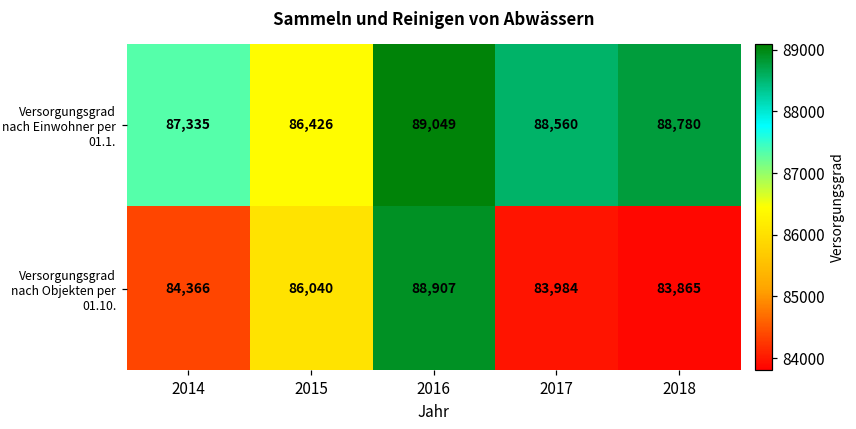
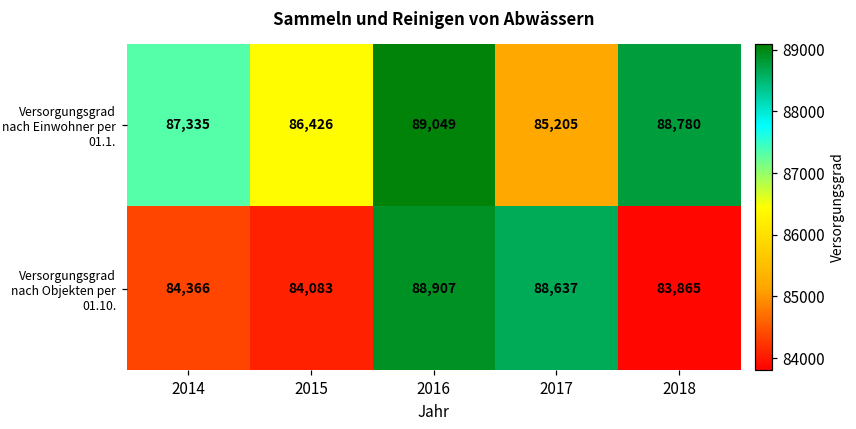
Versorgungsgrad nach Einwohner per 01.1., 2017: 88,560 -> 85,205
Versorgungsgrad nach Objekten per 01.10., 2015: 86,040 -> 84,083
Versorgungsgrad nach Objekten per 01.10., 2017: 83,984 -> 88,637
